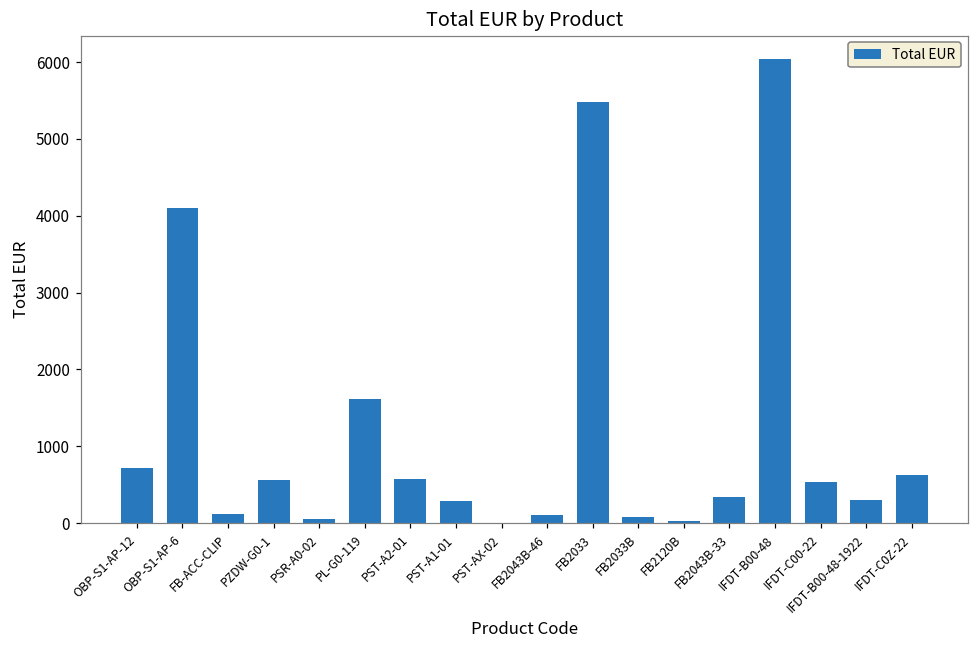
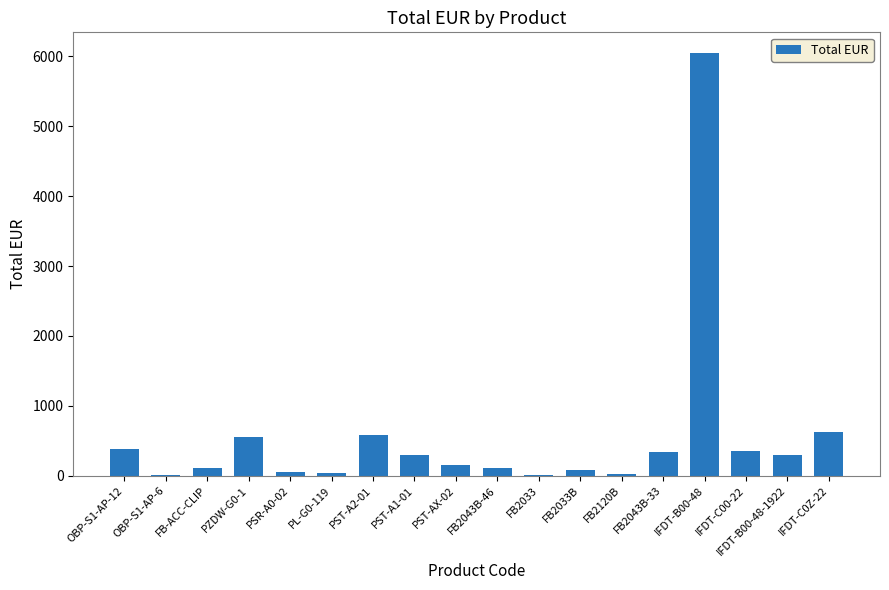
OBP-S1-AP-12: 700 -> 400
OBP-S1-AP-6: 4100 -> 0
PL-G0-119: 1600 -> 0
PST-AX-02: 0 -> 100
FB2033: 5500 -> 0
IFDT-C00-22: 500 -> 400
